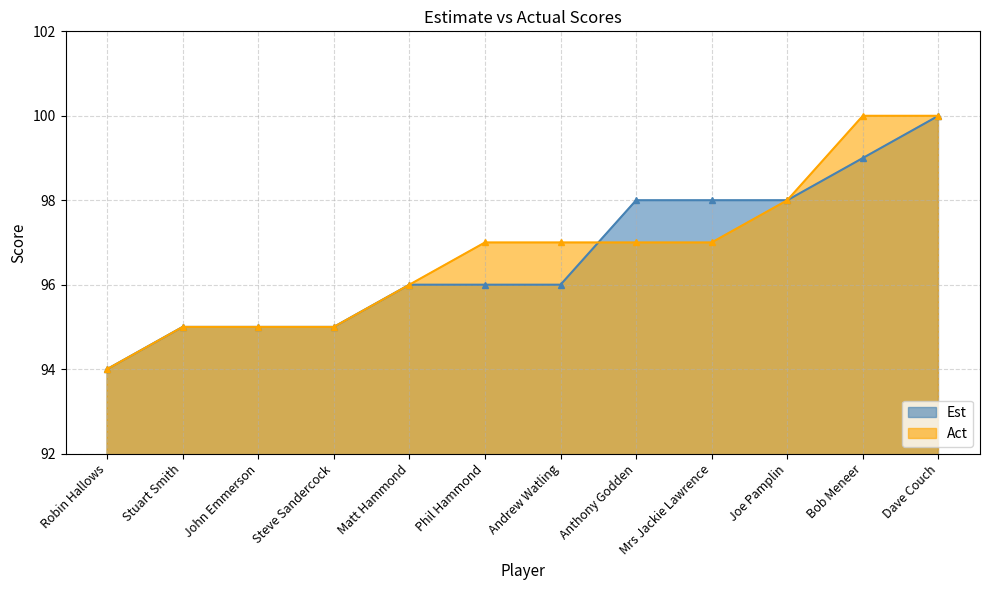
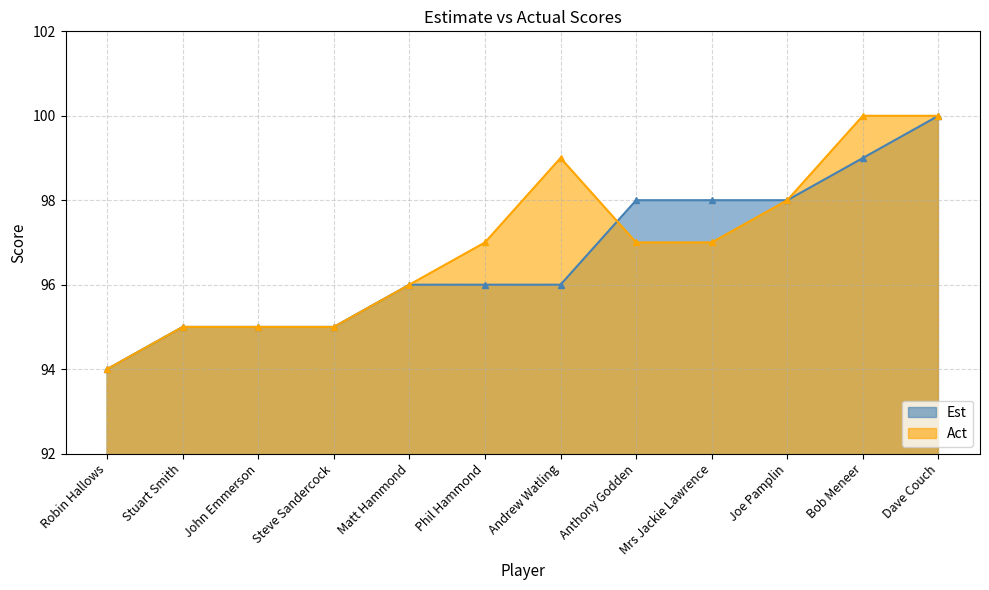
Act, Andrew Watling: 97 -> 99
